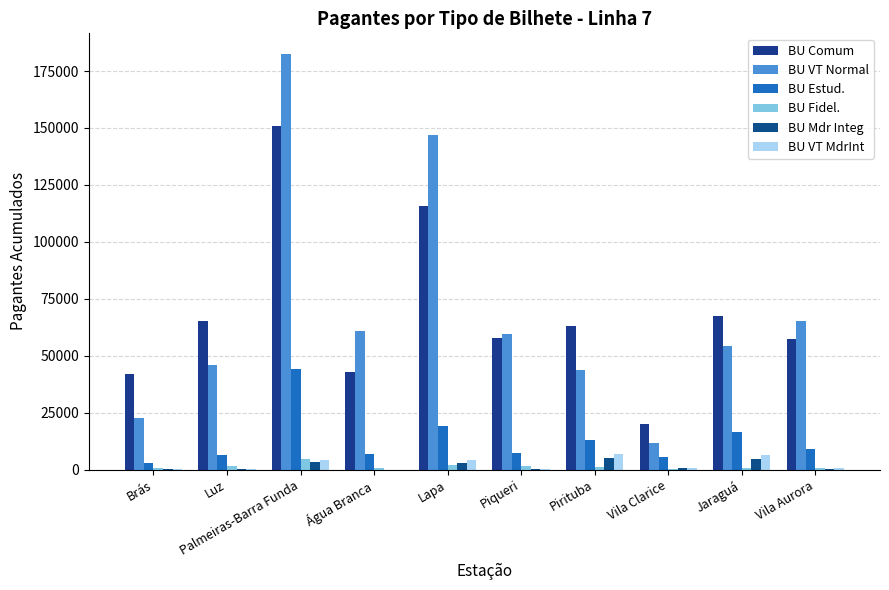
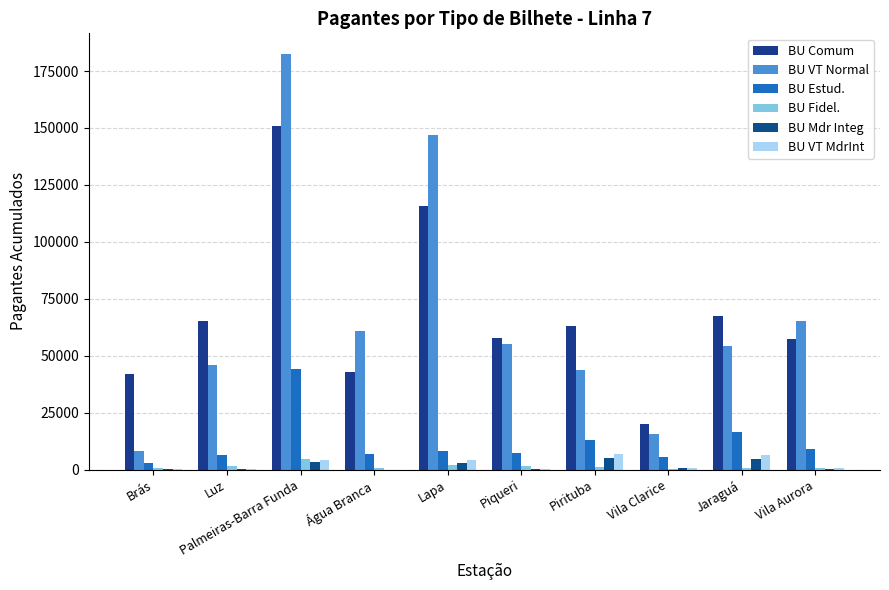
BU VT Normal, Brás: 23000 -> 8000
BU Estud., Lapa: 19000 -> 8000
BU VT Normal, Piqueri: 60000 -> 55000
BU VT Normal, Vila Clarice: 12000 -> 15000
